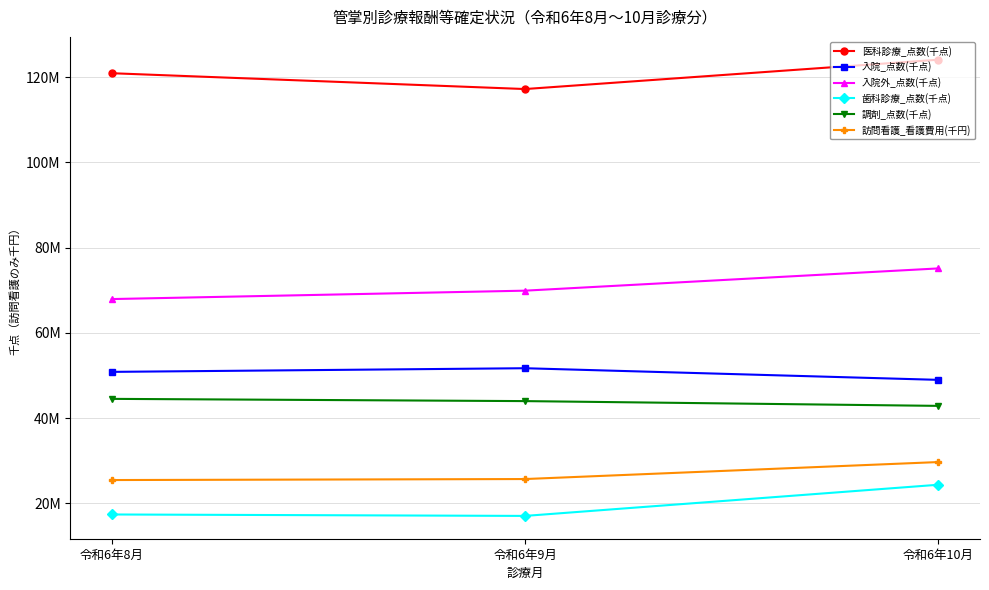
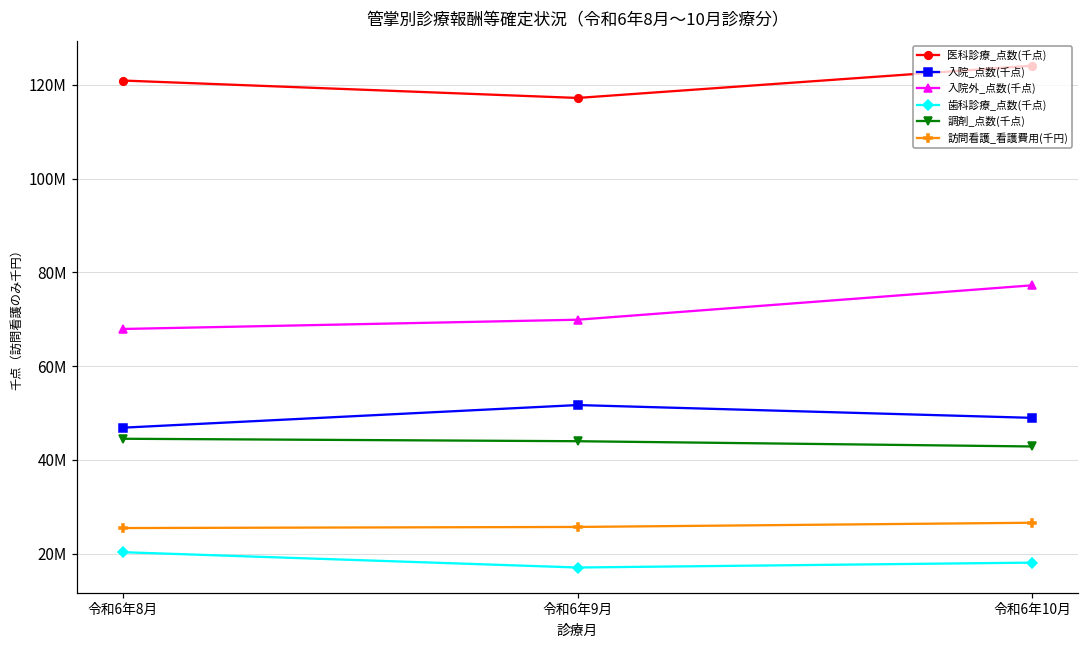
入院_点数(千点), 令和6年8月: 51000000 -> 47000000
歯科診療_点数(千点), 令和6年8月: 17000000 -> 20000000
入院外_点数(千点), 令和6年10月: 75000000 -> 77000000
歯科診療_点数(千点), 令和6年10月: 24000000 -> 18000000
訪問看護_看護費用(千円), 令和6年10月: 30000000 -> 27000000
